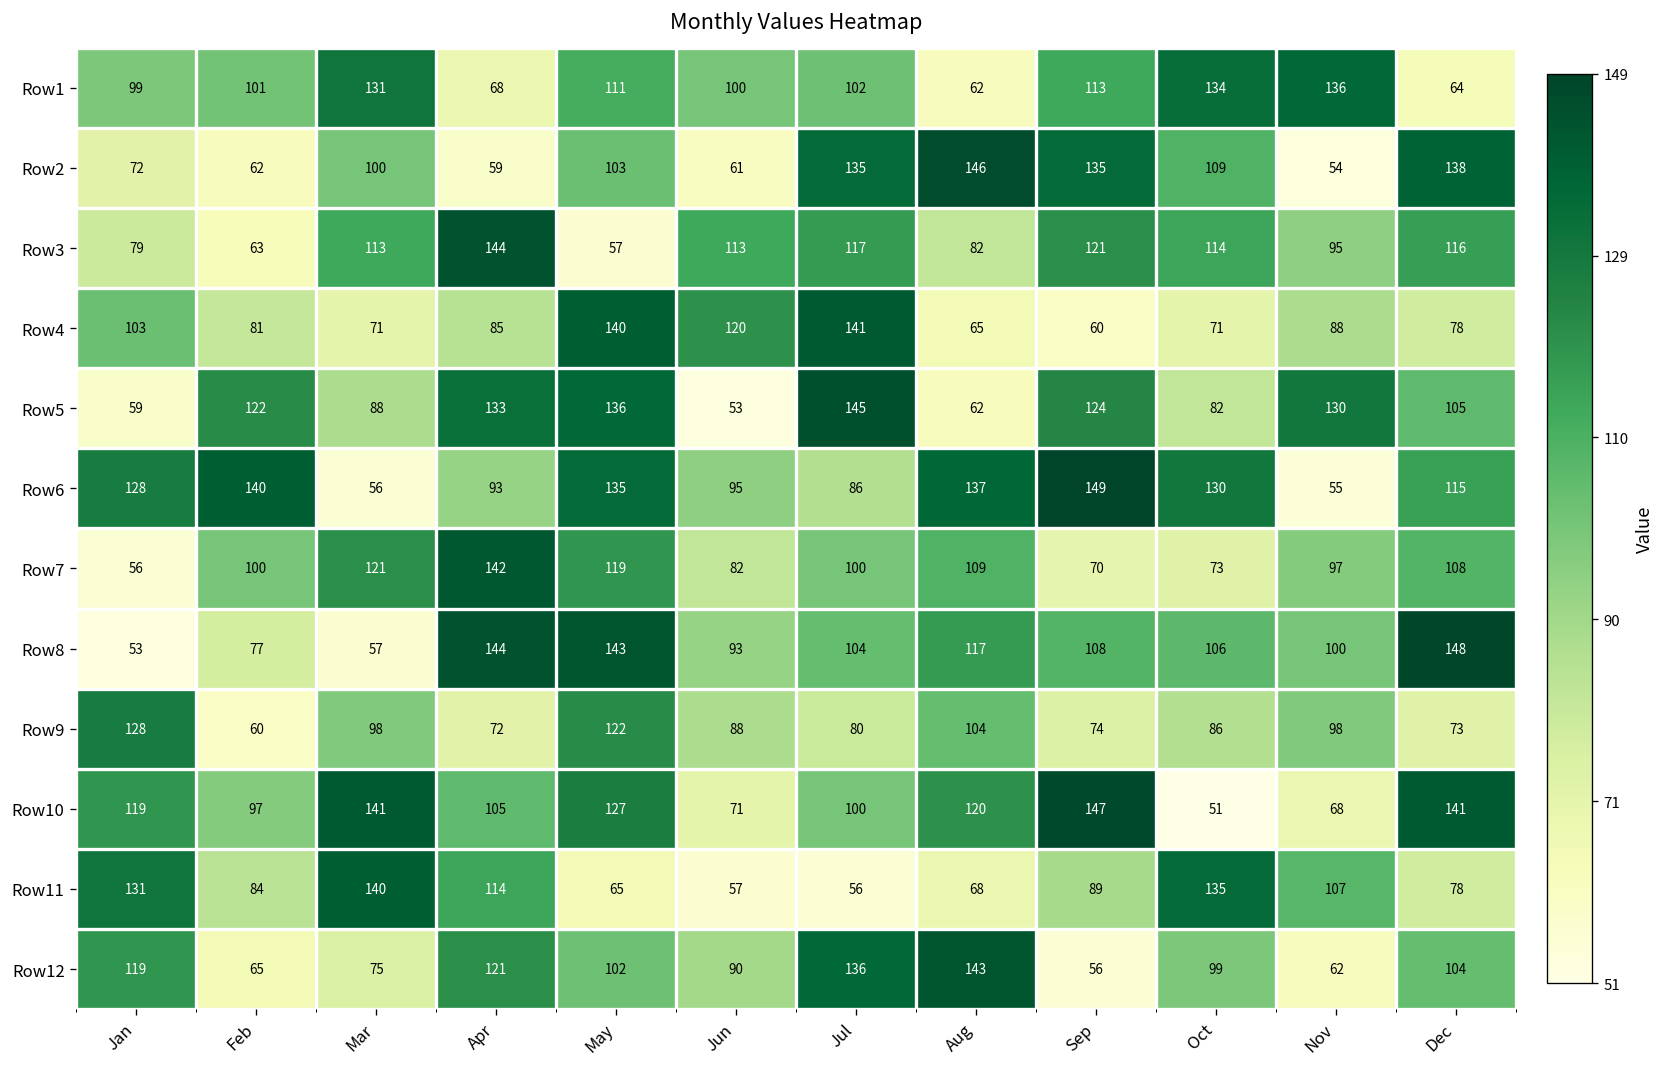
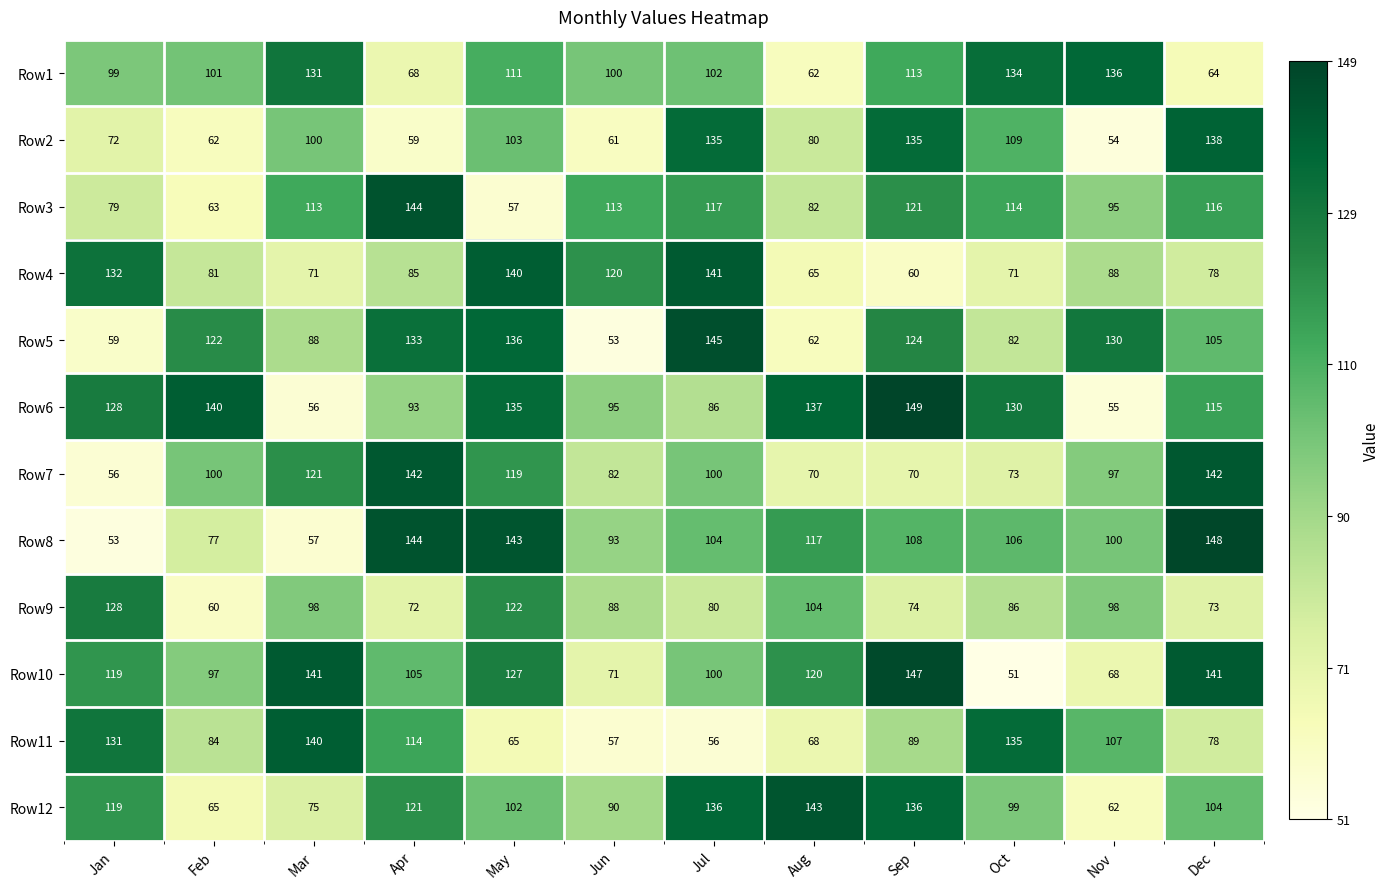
Row2, Aug: 146 -> 80
Row4, Jan: 103 -> 132
Row7, Aug: 109 -> 70
Row7, Dec: 108 -> 142
Row12, Sep: 56 -> 136
